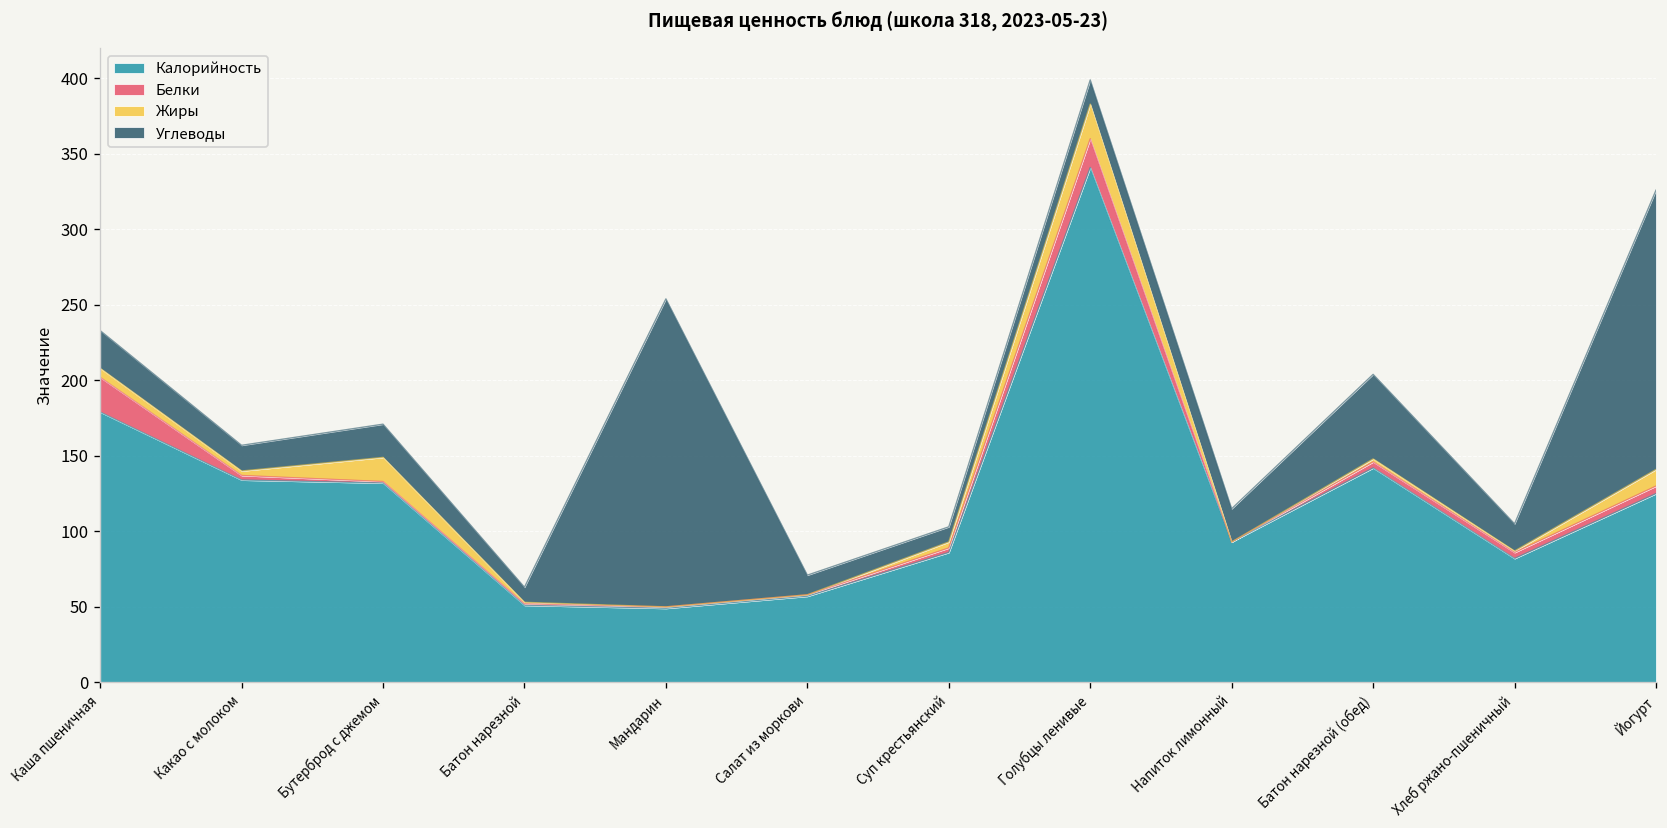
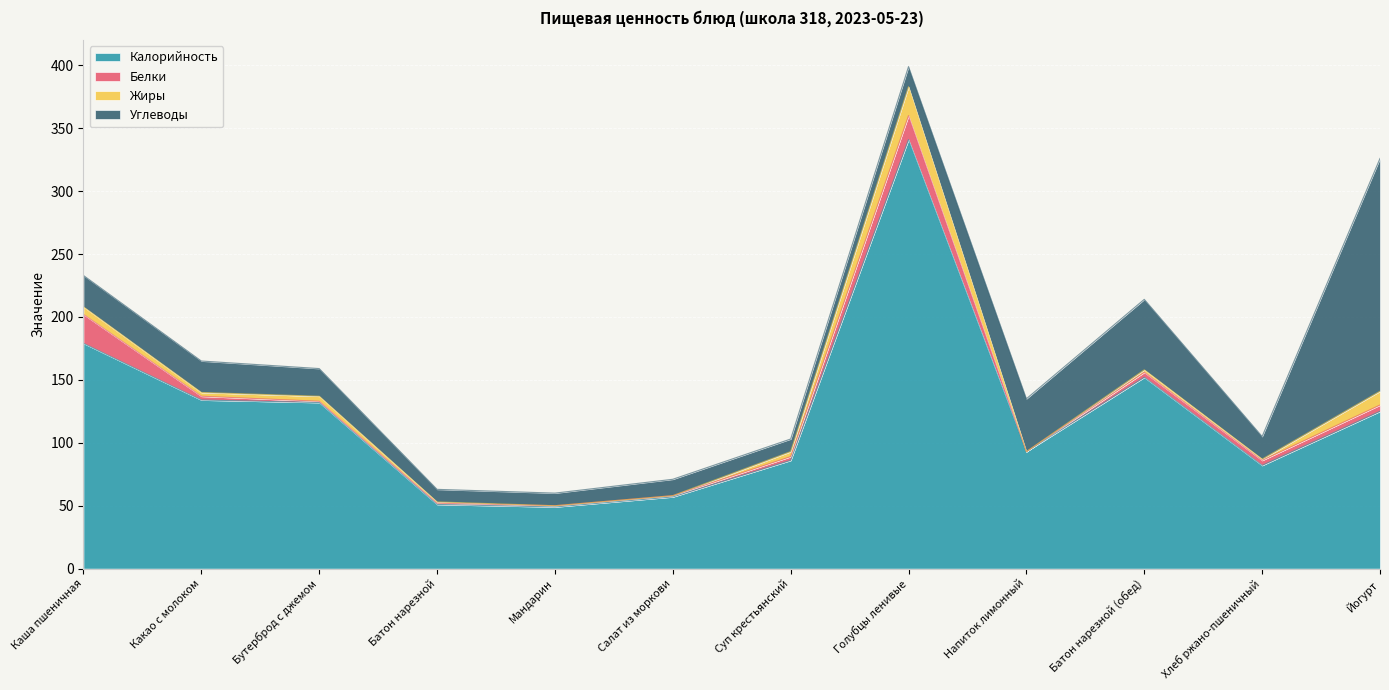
Углеводы, Какао с молоком: 17 -> 25
Жиры, Бутерброд с джемом: 16 -> 4
Углеводы, Мандарин: 204 -> 10
Углеводы, Напиток лимонный: 22 -> 42
Калорийность, Батон нарезной (обед): 142 -> 152
